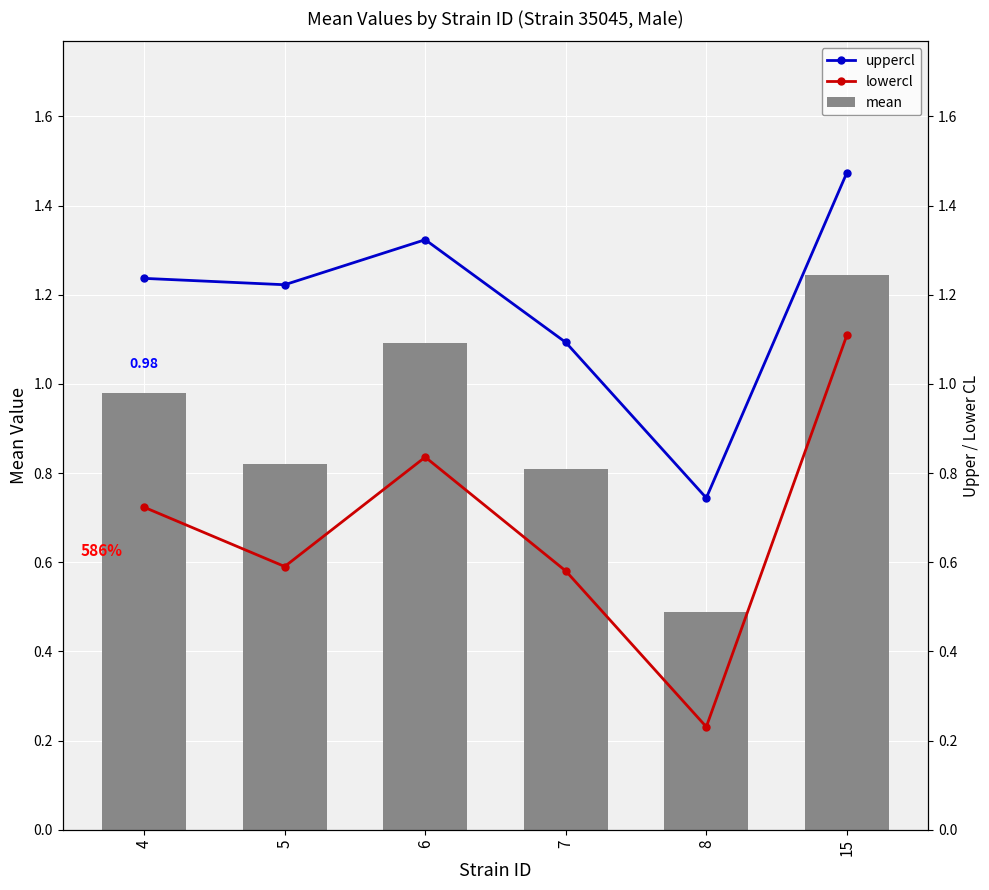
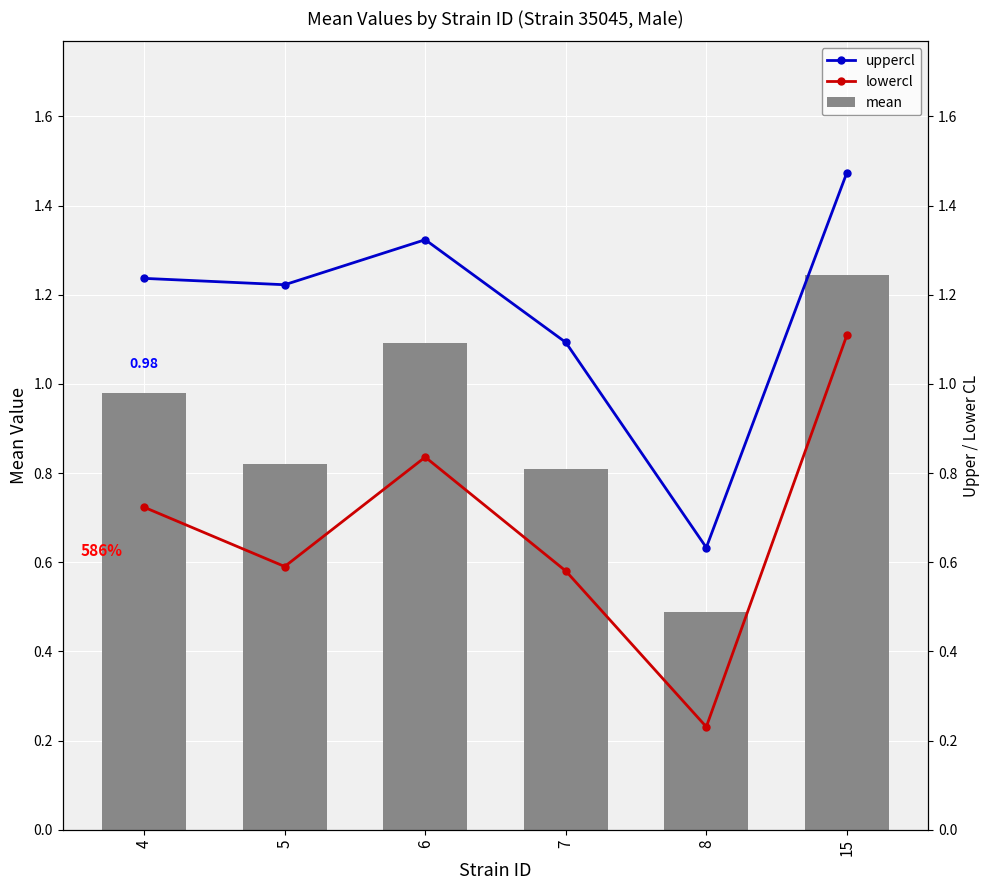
uppercl, 8: 0.74 -> 0.63
